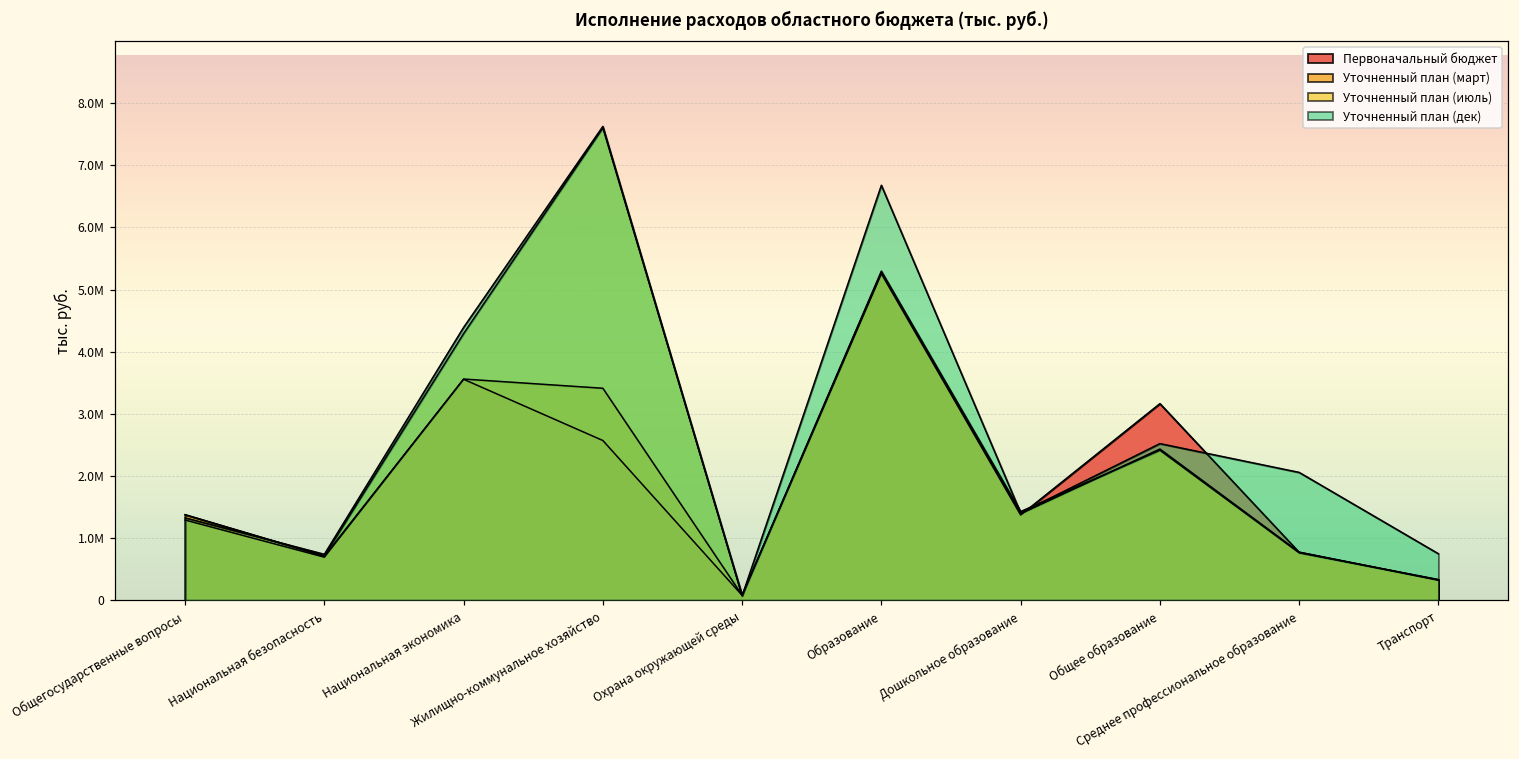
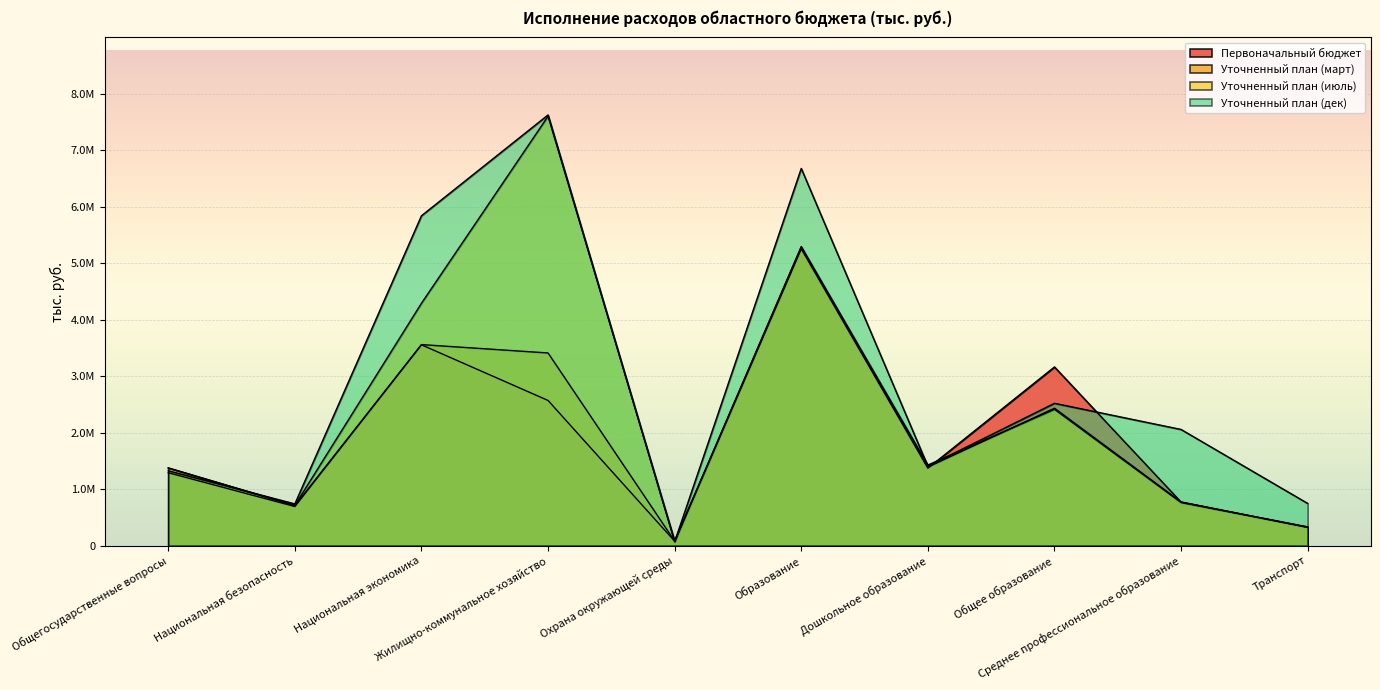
Уточненный план (дек), Национальная экономика: 4400000 -> 5800000
